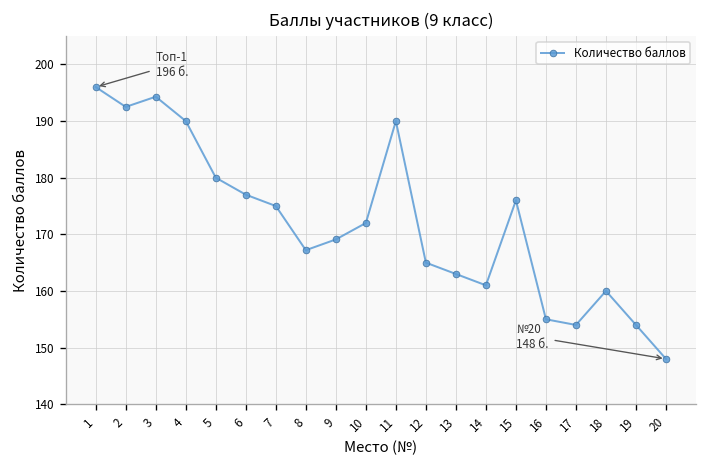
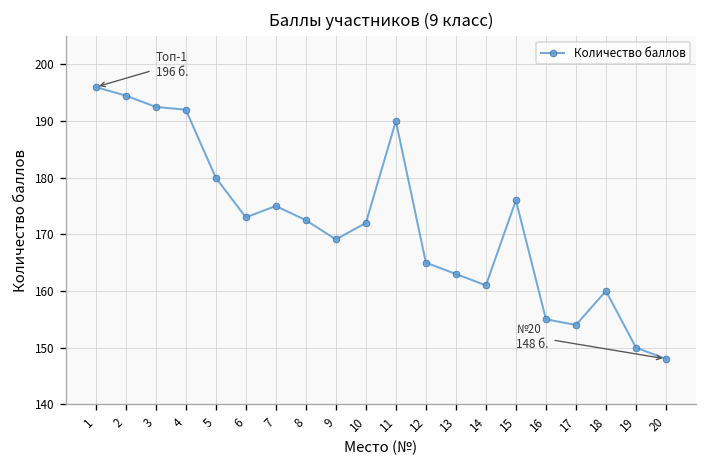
2: 193 -> 195
3: 194 -> 193
4: 190 -> 192
6: 177 -> 173
8: 167 -> 173
19: 154 -> 150
